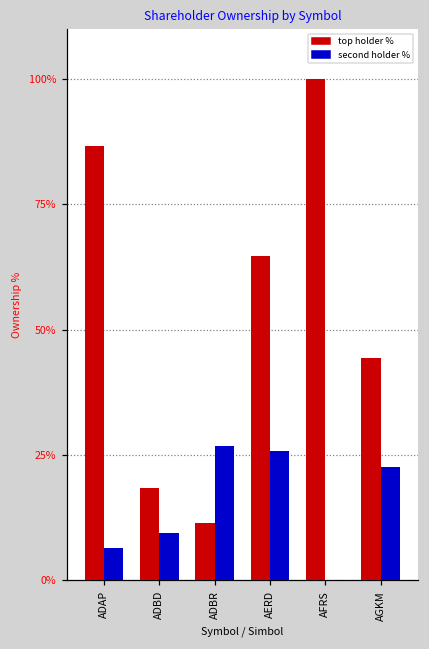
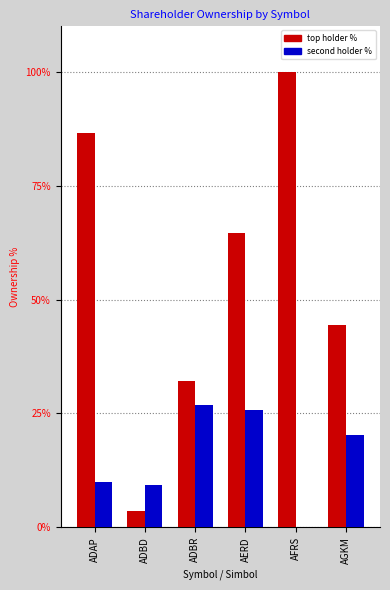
second holder %, ADAP: 6% -> 10%
top holder %, ADBD: 18% -> 4%
top holder %, ADBR: 11% -> 32%
second holder %, AGKM: 22% -> 20%
